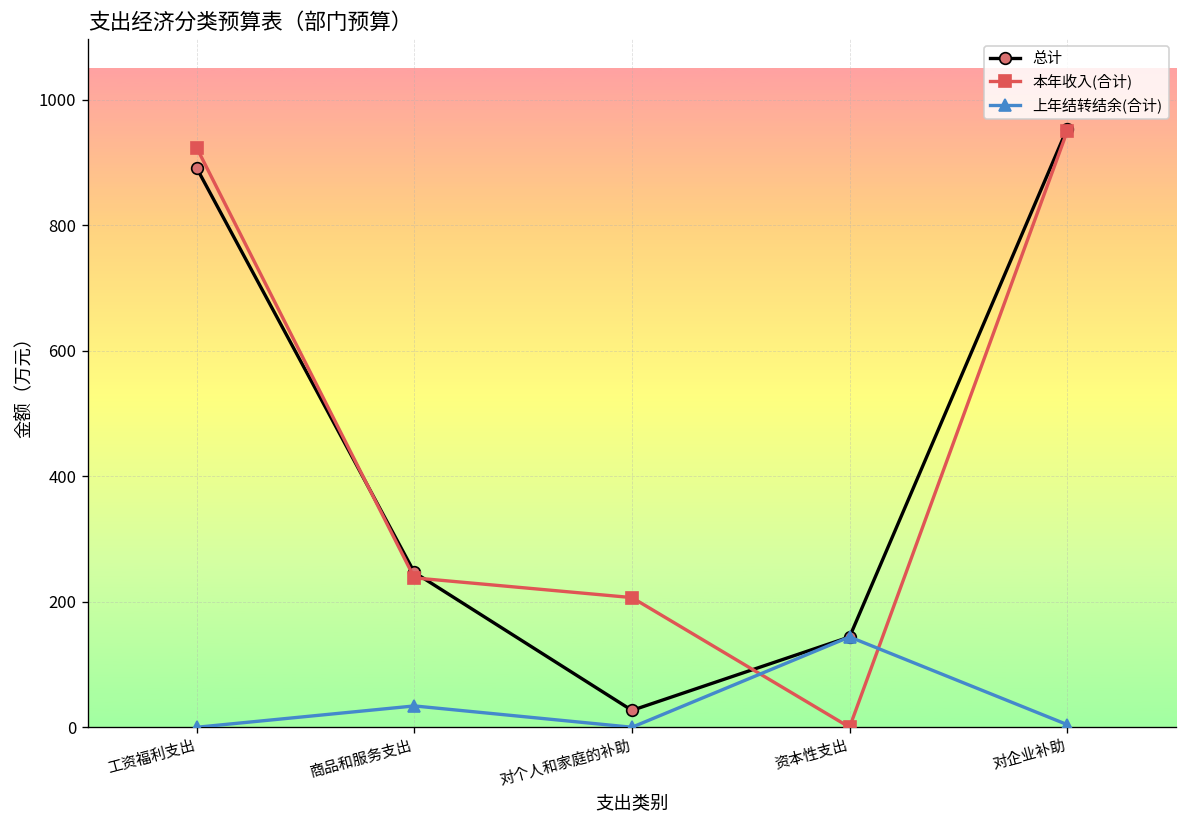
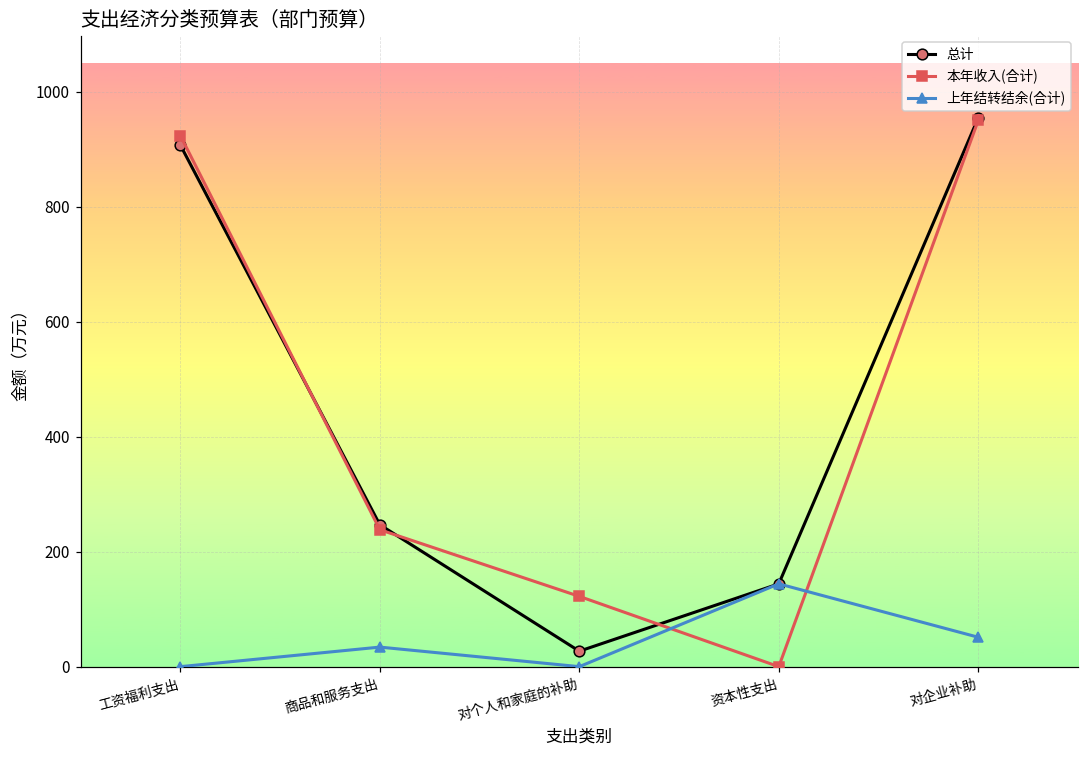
总计, 工资福利支出: 890 -> 910
本年收入(合计), 对个人和家庭的补助: 210 -> 120
上年结转结余(合计), 对企业补助: 0 -> 50
